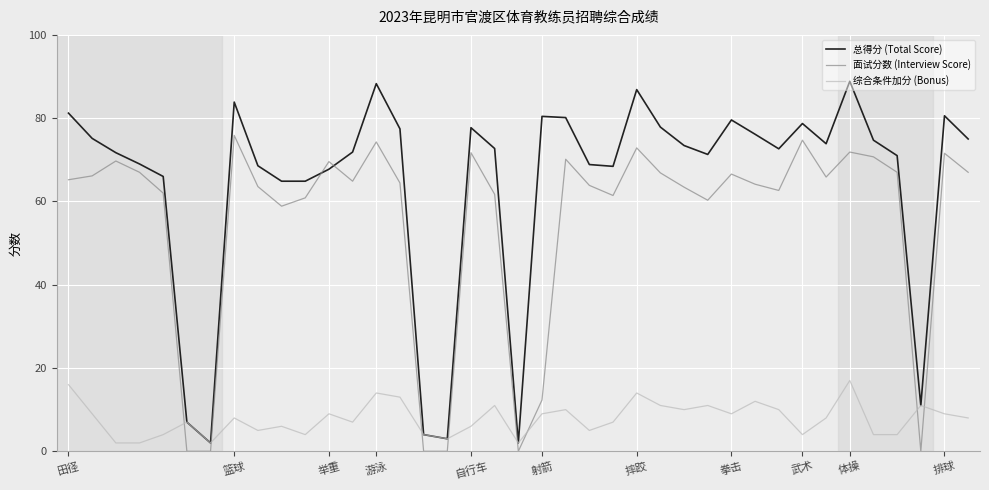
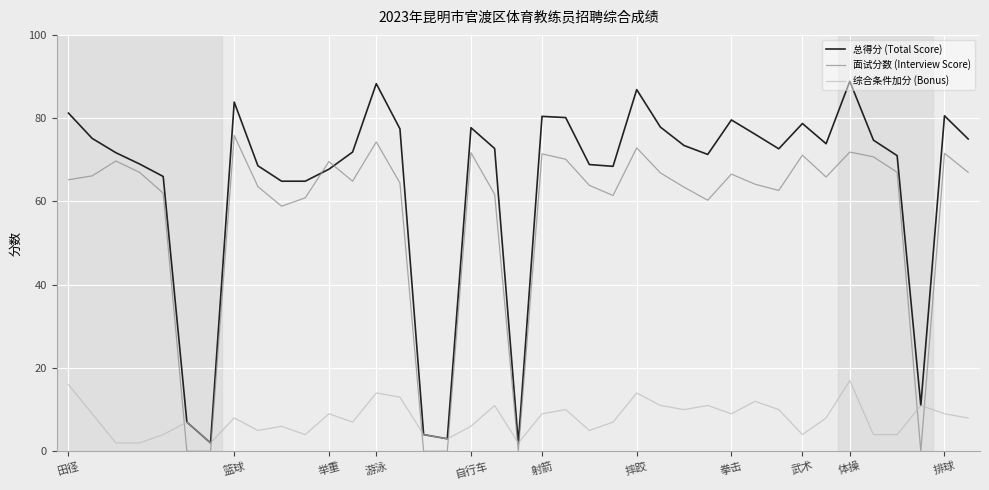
面试分数 (Interview Score), 射箭: 12 -> 71
面试分数 (Interview Score), 武术: 75 -> 71
